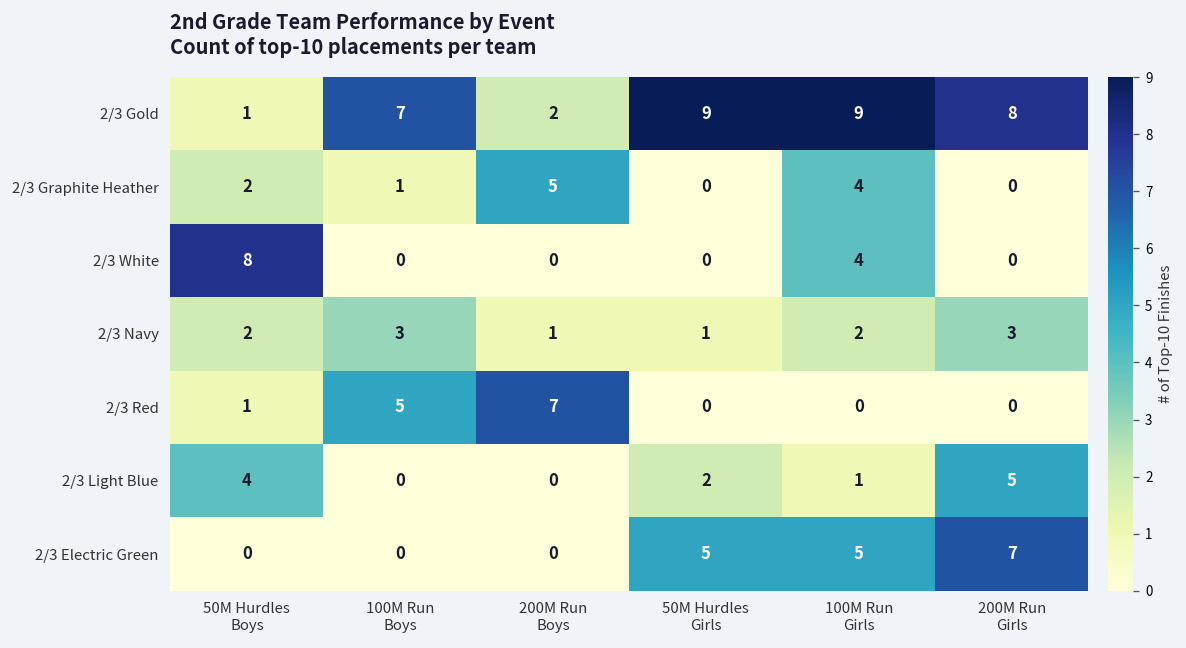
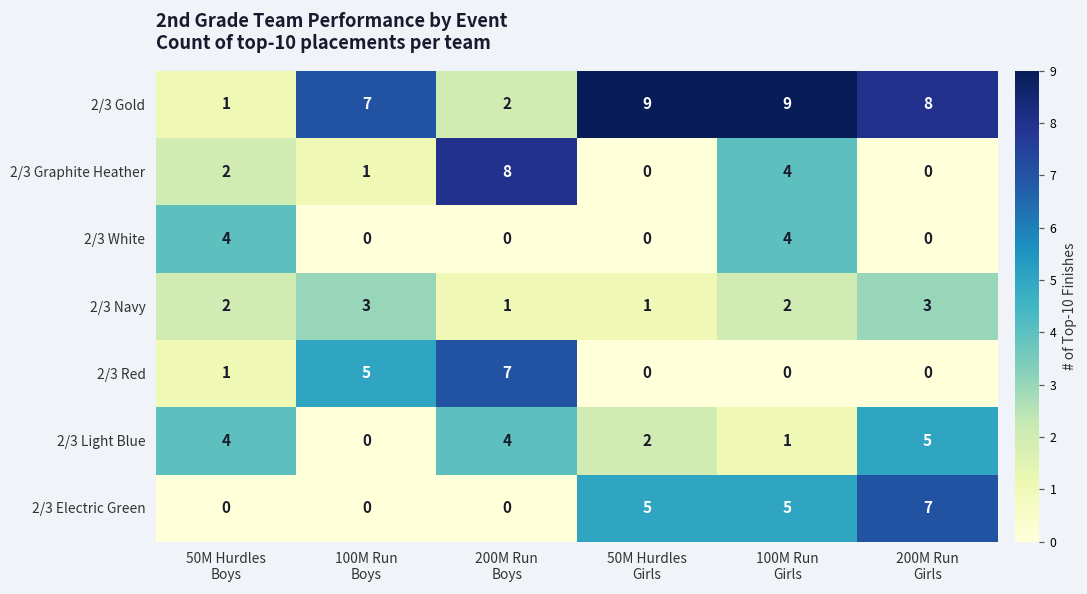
2/3 Graphite Heather, 200M Run Boys: 5 -> 8
2/3 White, 50M Hurdles Boys: 8 -> 4
2/3 Light Blue, 200M Run Boys: 0 -> 4
